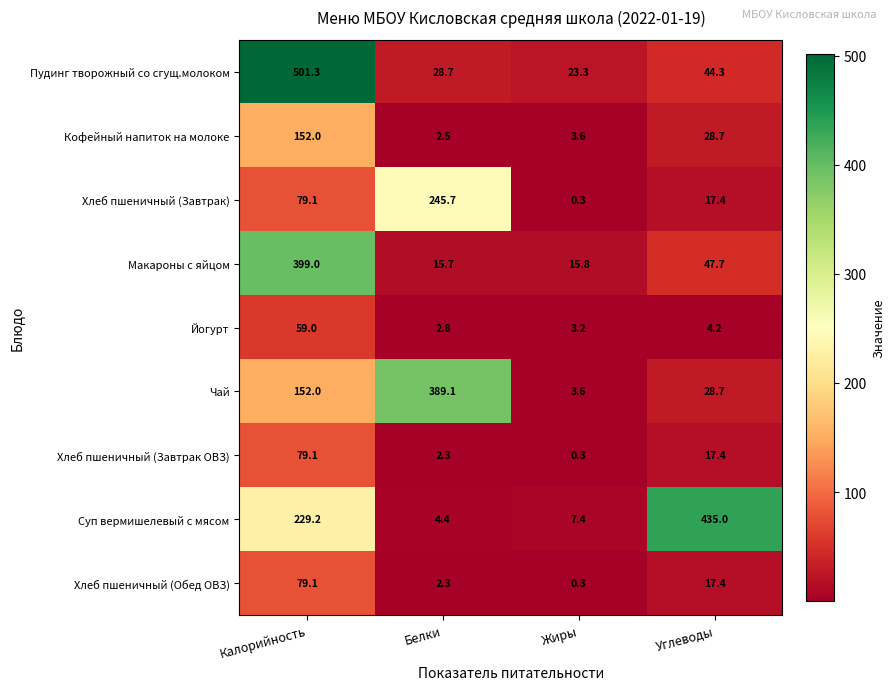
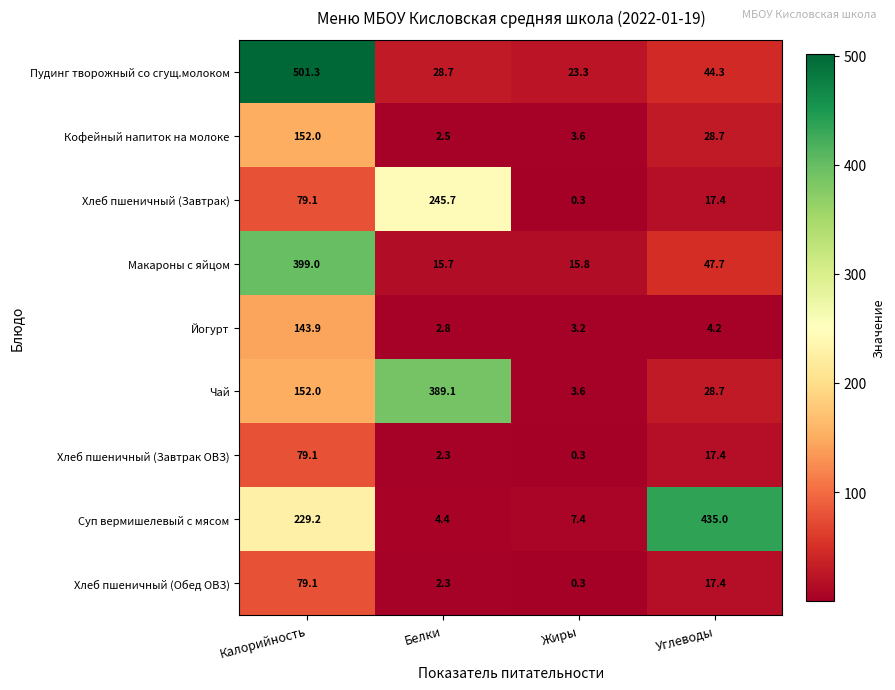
Йогурт, Калорийность: 59.0 -> 143.9
